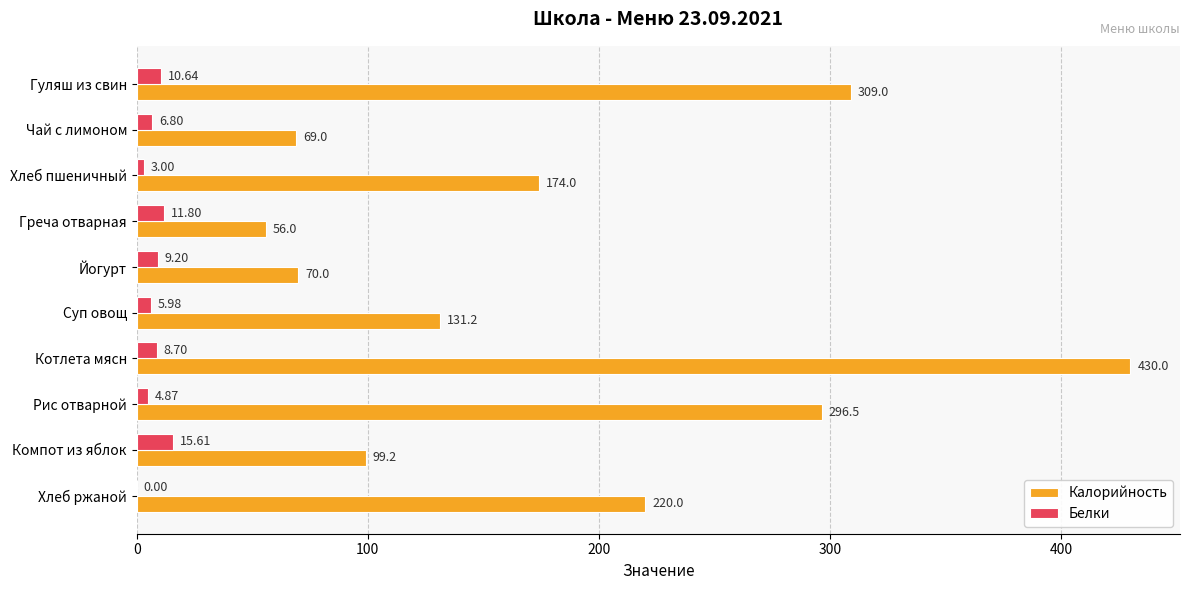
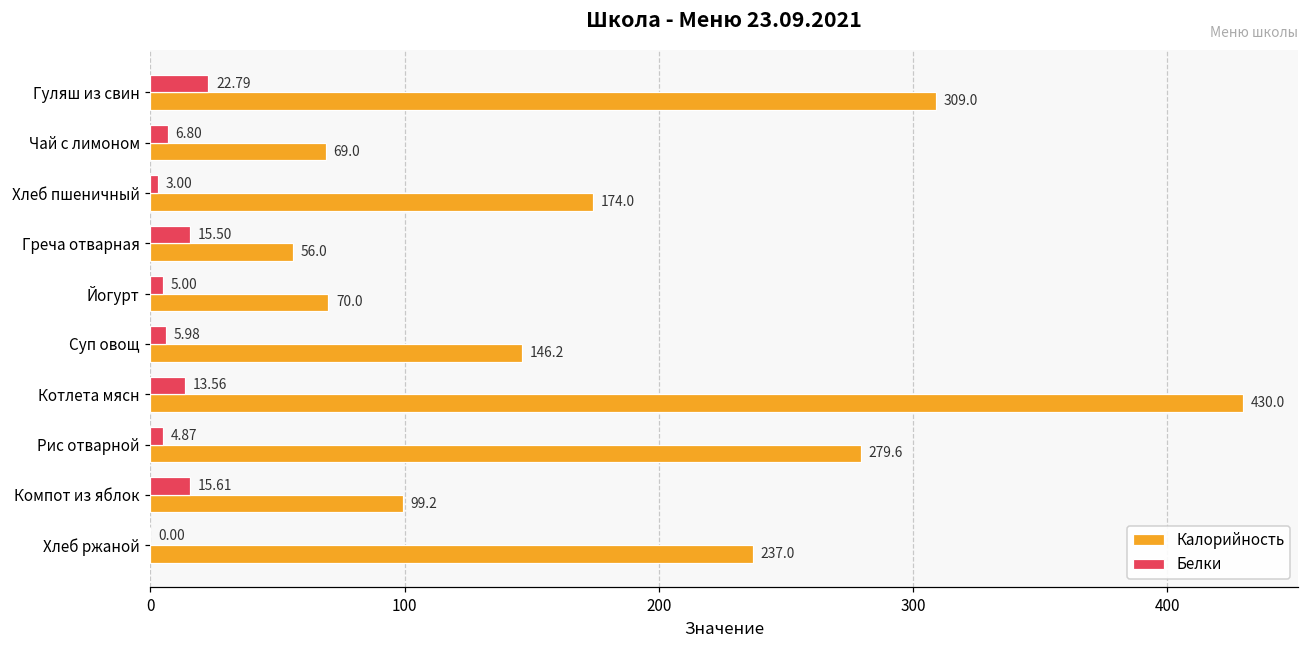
Белки, Гуляш из свин: 10.64 -> 22.79
Белки, Греча отварная: 11.80 -> 15.50
Белки, Йогурт: 9.20 -> 5.00
Калорийность, Суп овощ: 131.2 -> 146.2
Белки, Котлета мясн: 8.70 -> 13.56
Калорийность, Рис отварной: 296.5 -> 279.6
Калорийность, Хлеб ржаной: 220.0 -> 237.0
